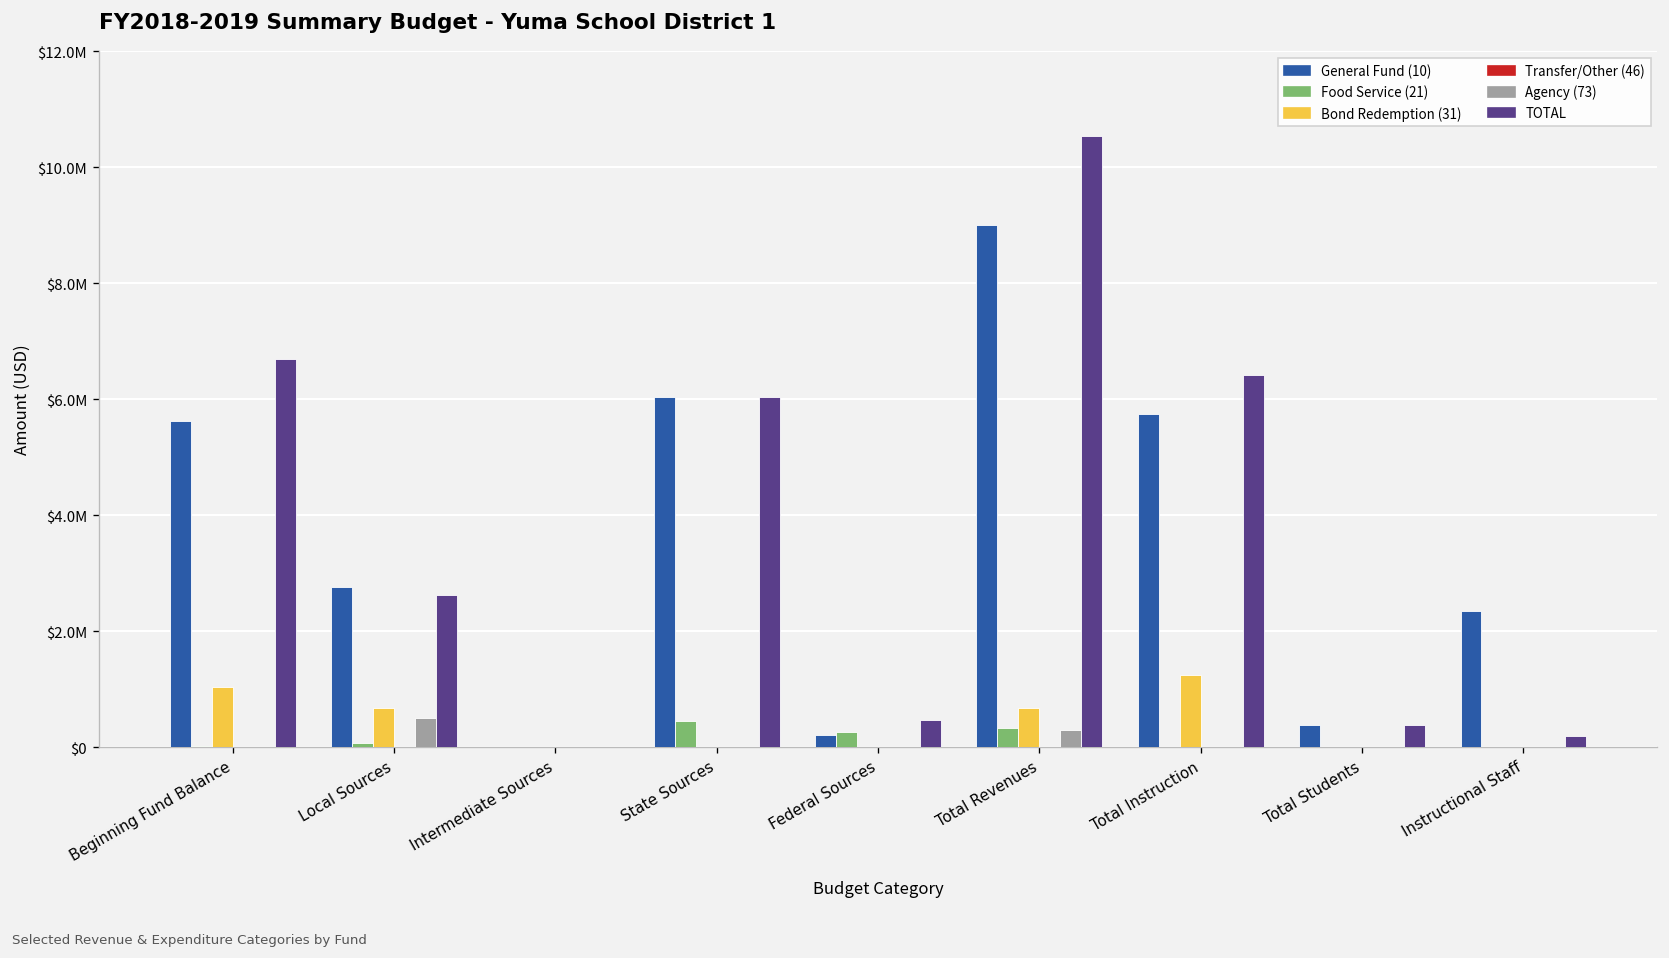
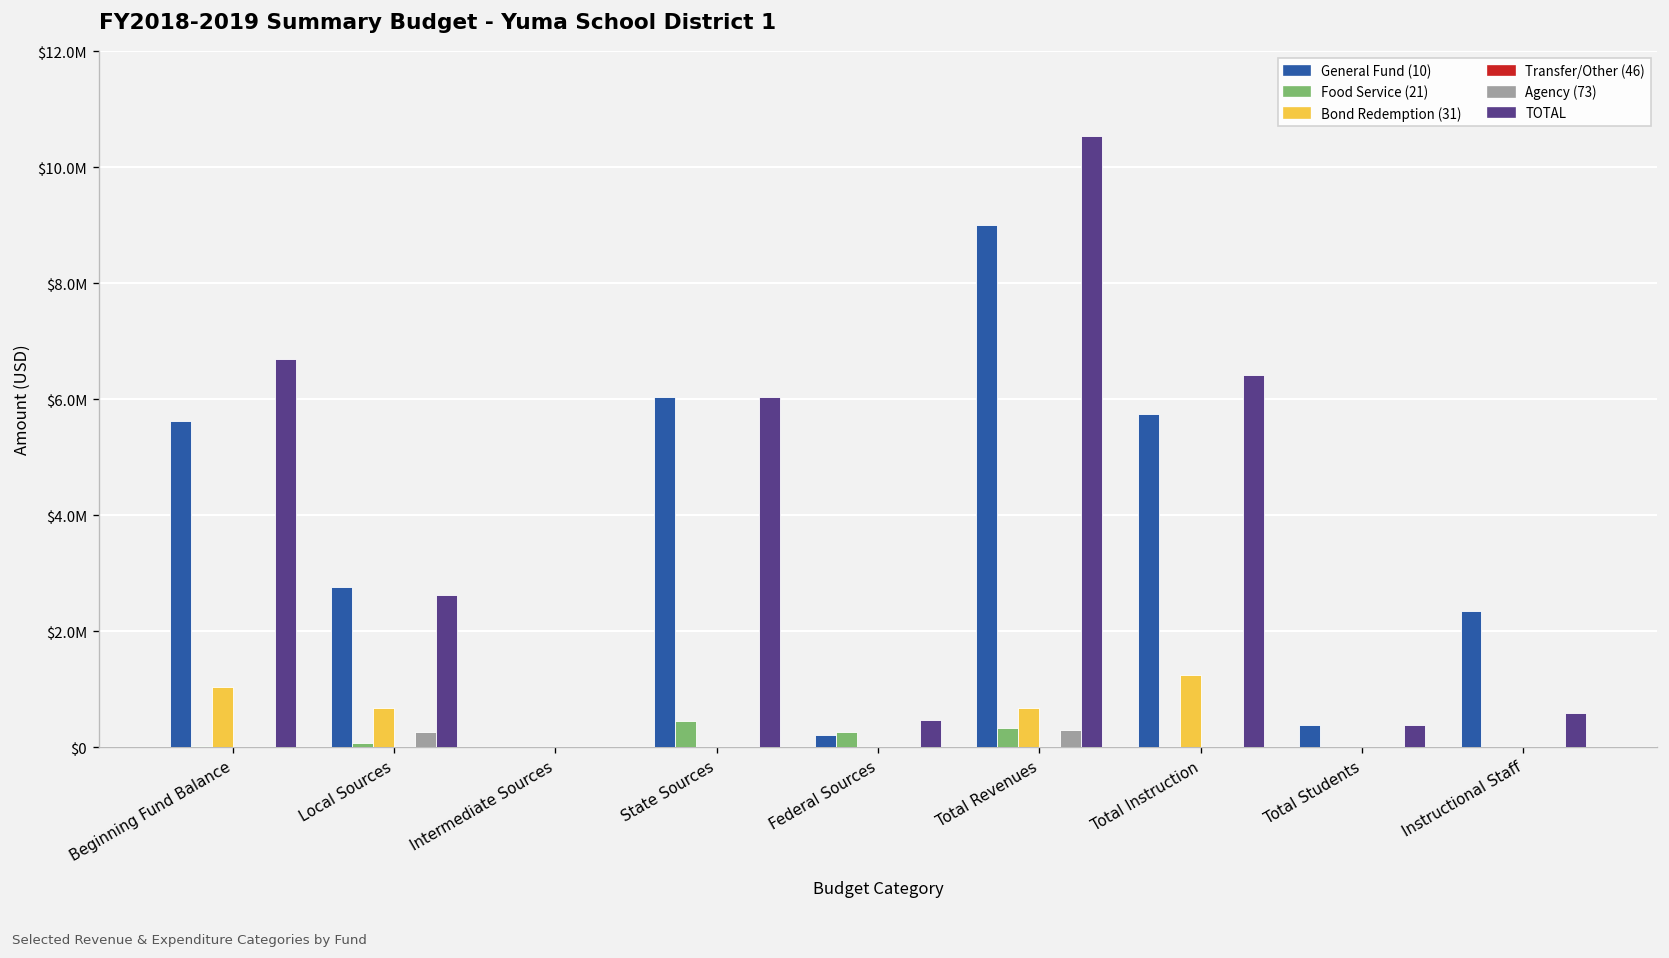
Agency (73), Local Sources: $500000 -> $300000
TOTAL, Instructional Staff: $200000 -> $600000
